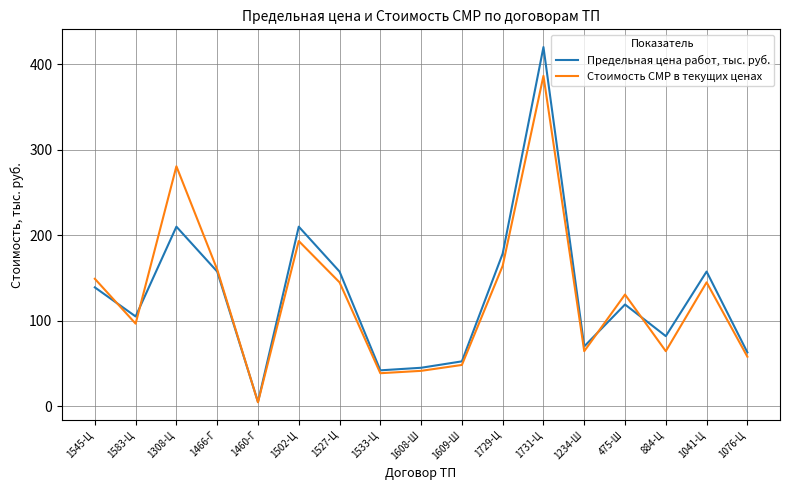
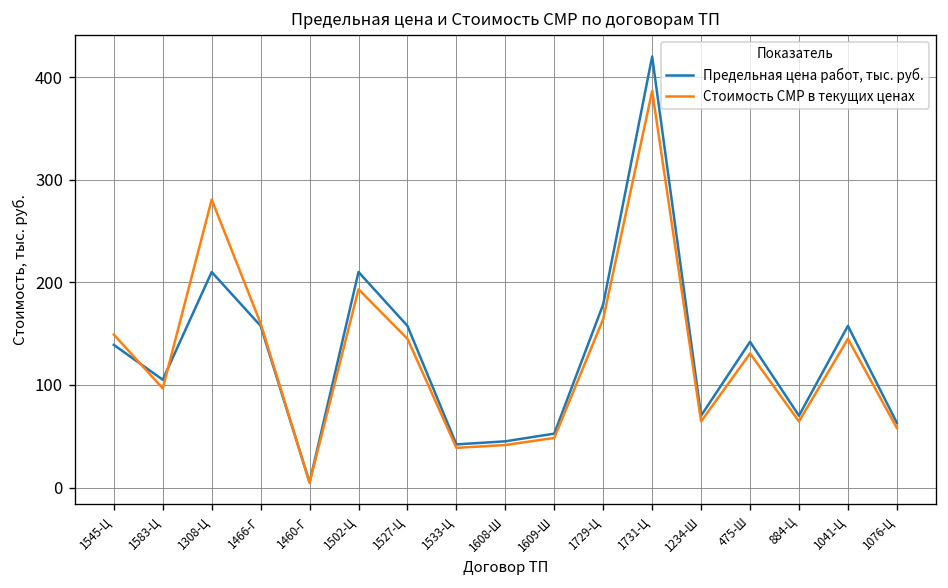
Предельная цена работ, тыс. руб., 475-Ш: 120 -> 140
Предельная цена работ, тыс. руб., 884-Ц: 80 -> 70
